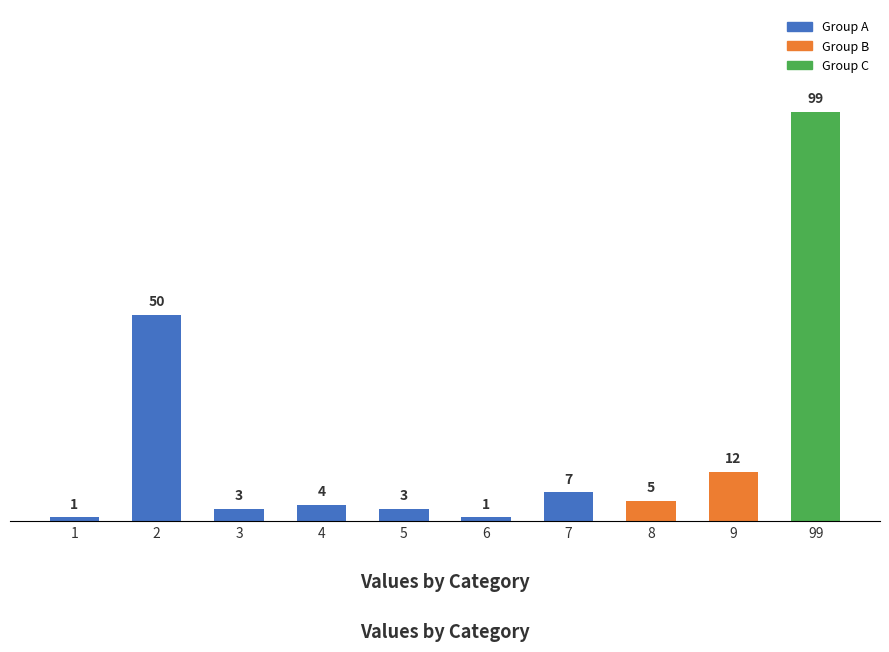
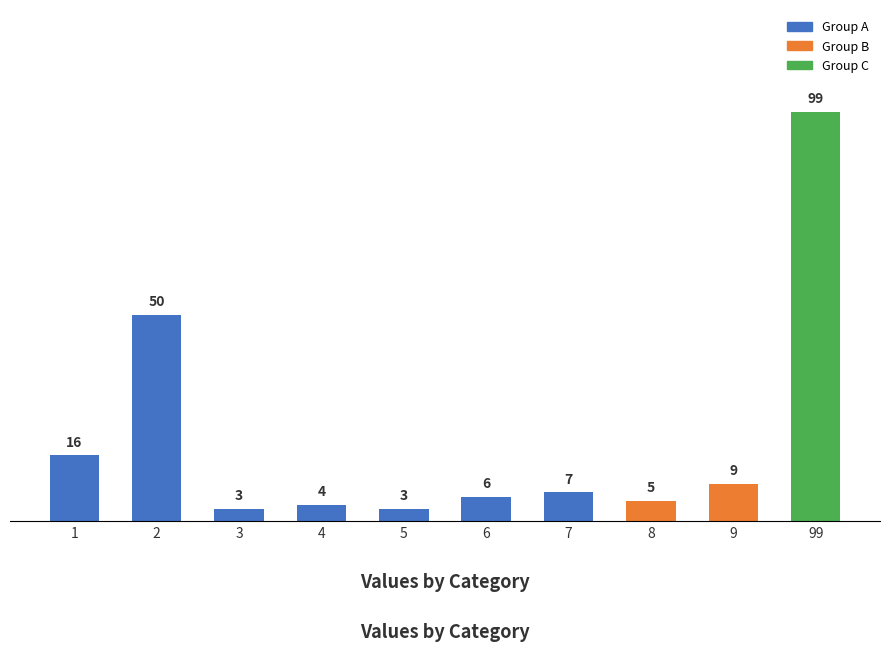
1: 1 -> 16
6: 1 -> 6
9: 12 -> 9
